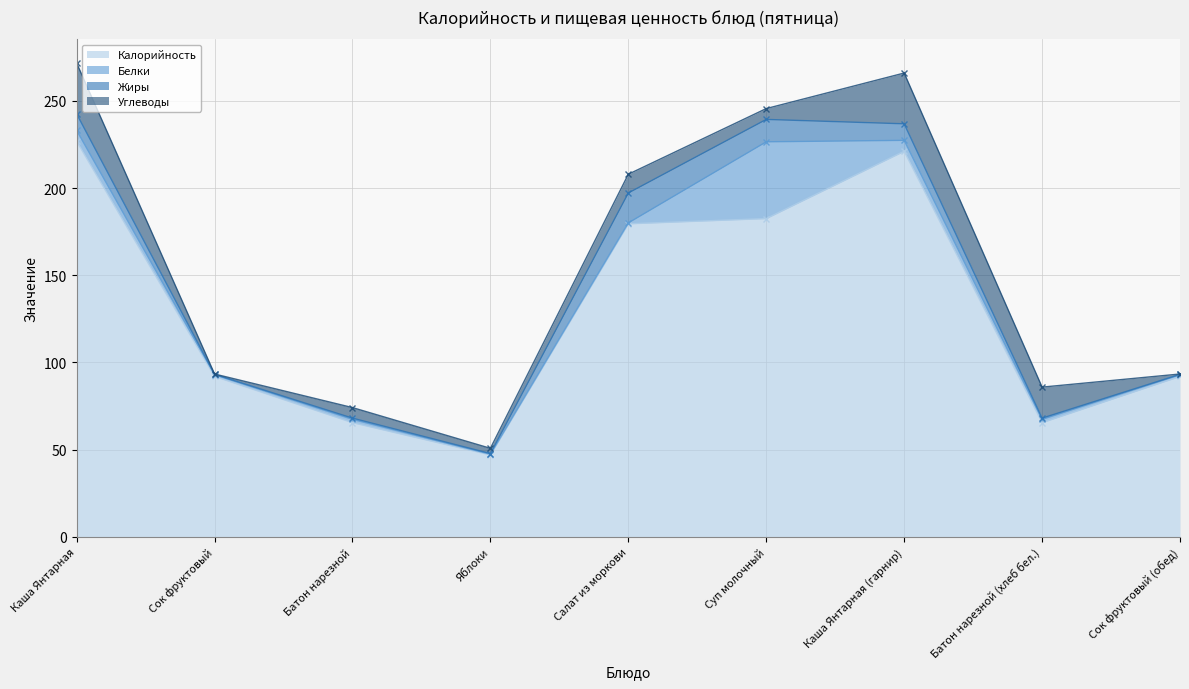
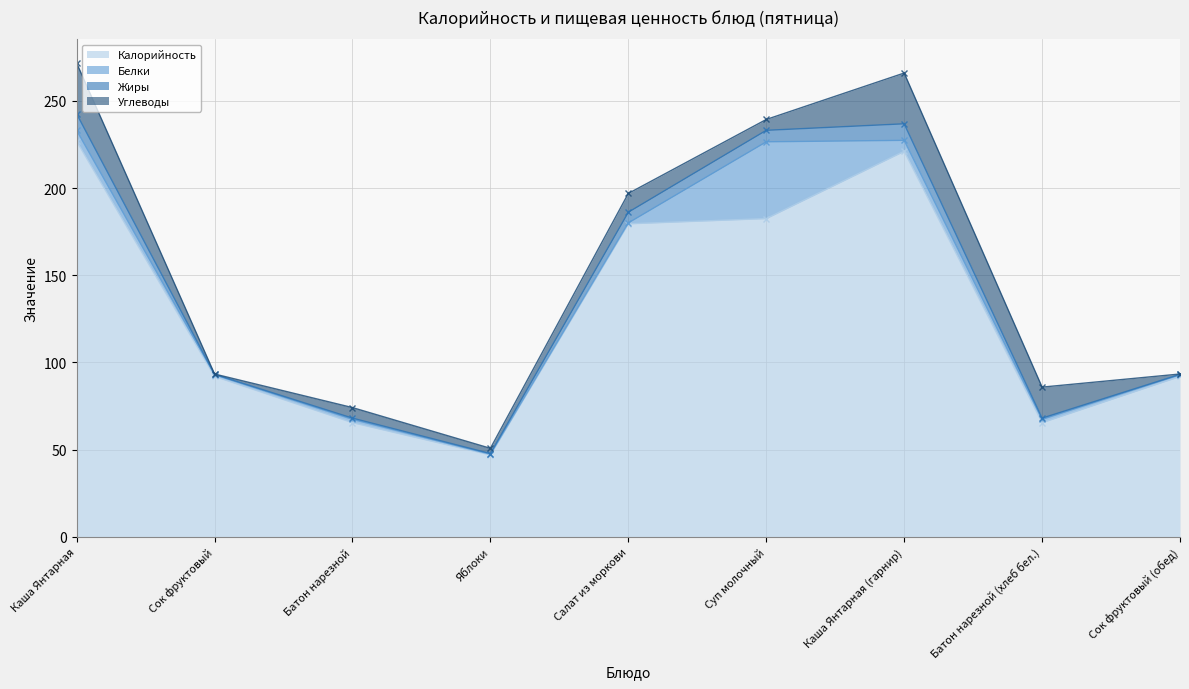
Жиры, Салат из моркови: 17 -> 6
Жиры, Суп молочный: 13 -> 7
